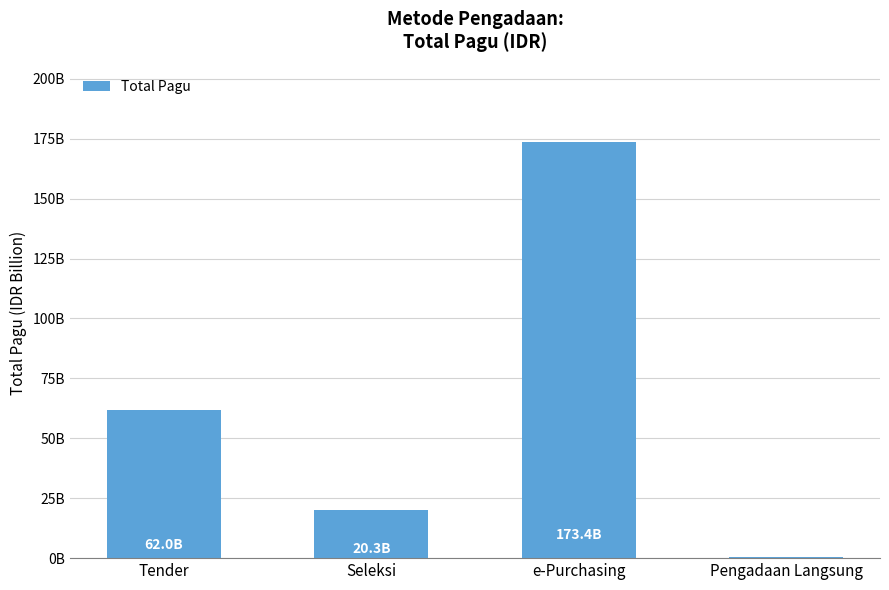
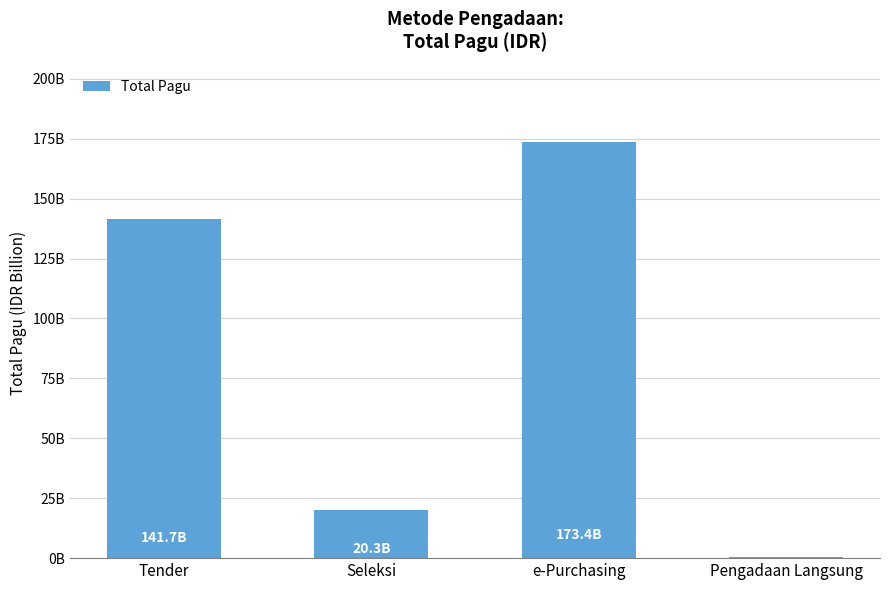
Tender: 62.0B -> 141.7B
